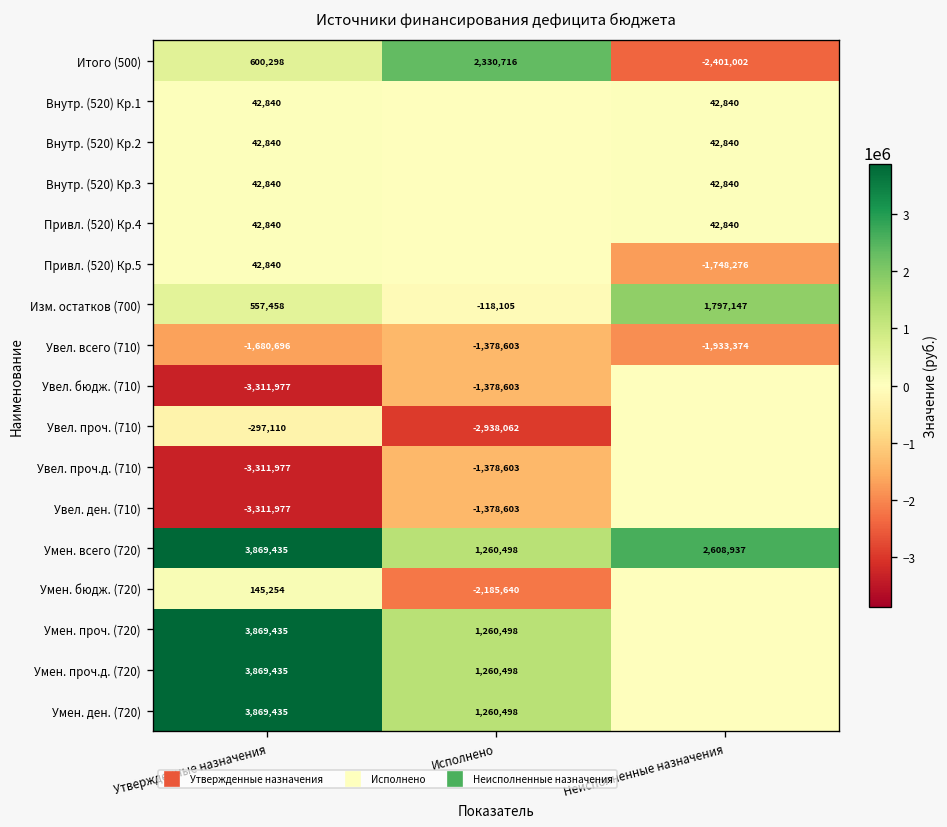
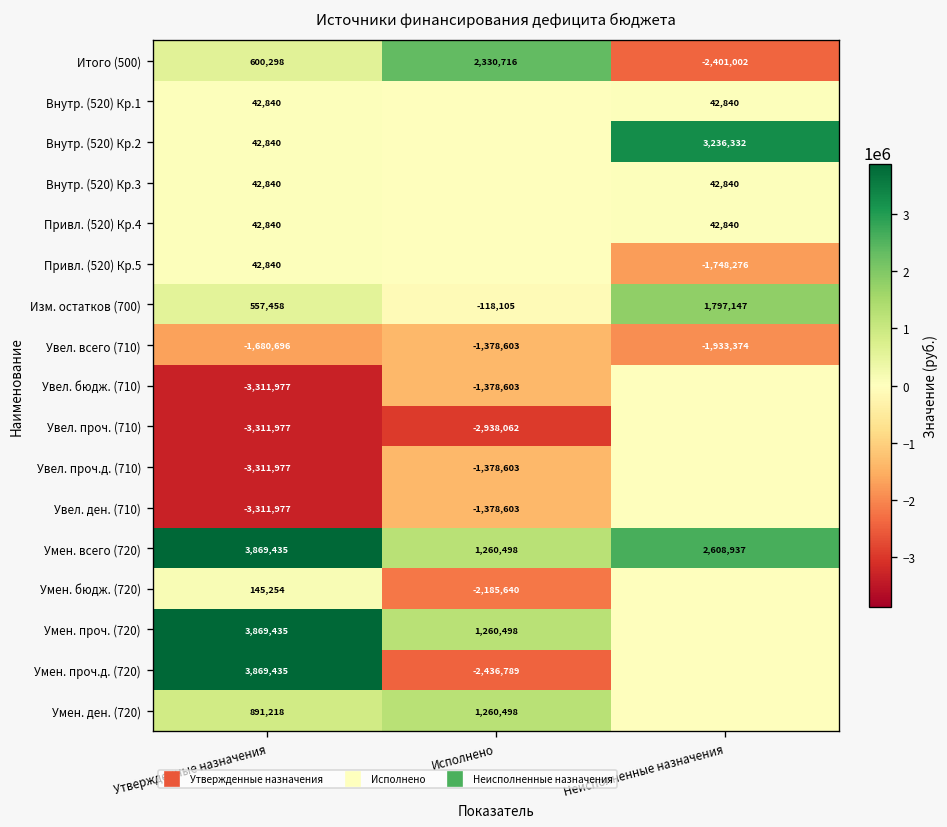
Внутр. (520) Кр.2, Неисполненные назначения: 42,840 -> 3,236,332
Увел. проч. (710), Утвержденные назначения: -297,110 -> -3,311,977
Умен. проч.д. (720), Исполнено: 1,260,498 -> -2,436,789
Умен. ден. (720), Утвержденные назначения: 3,869,435 -> 891,218
